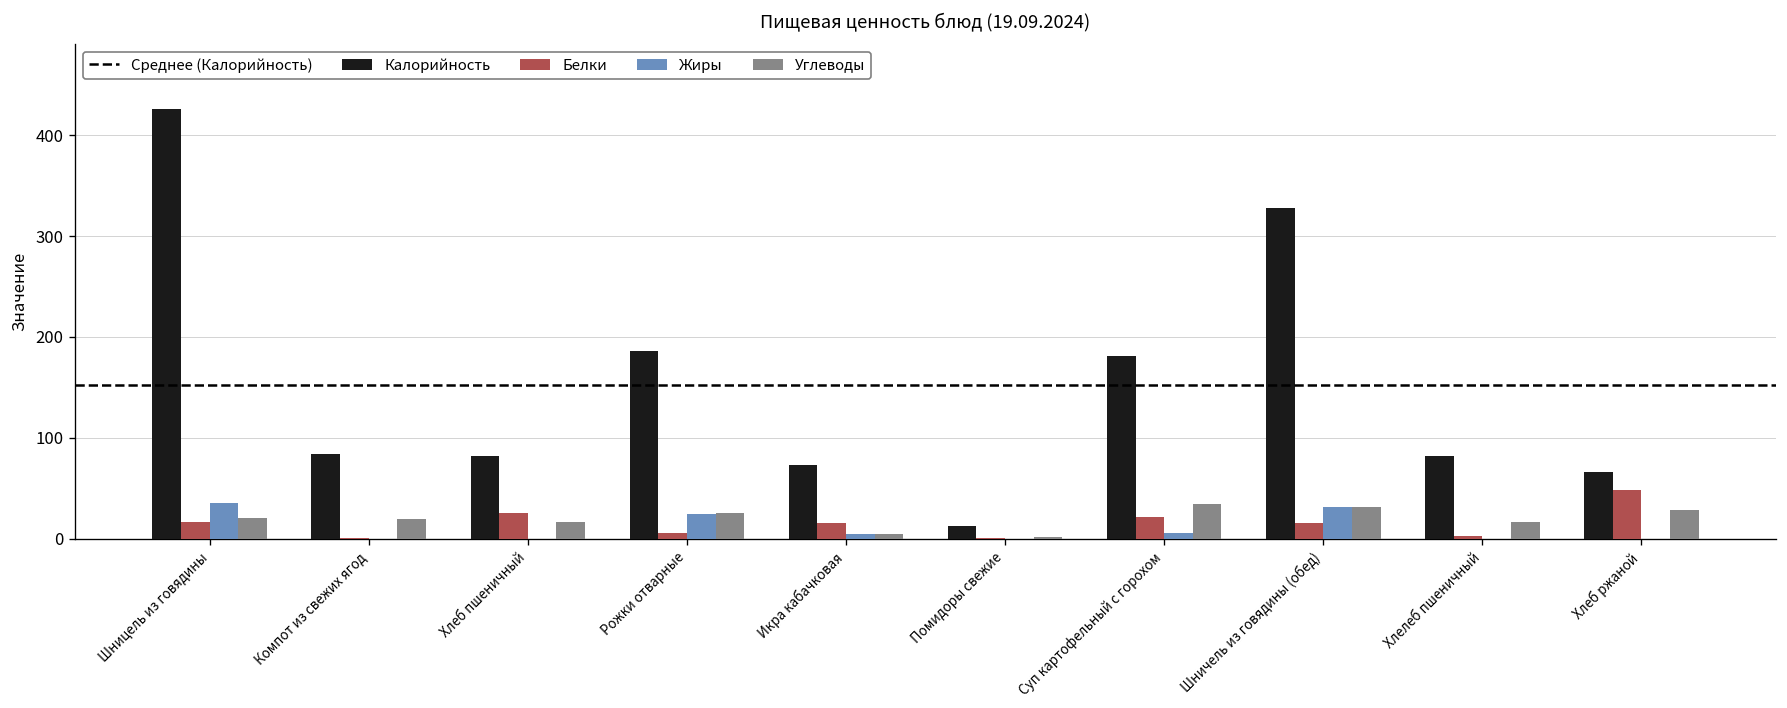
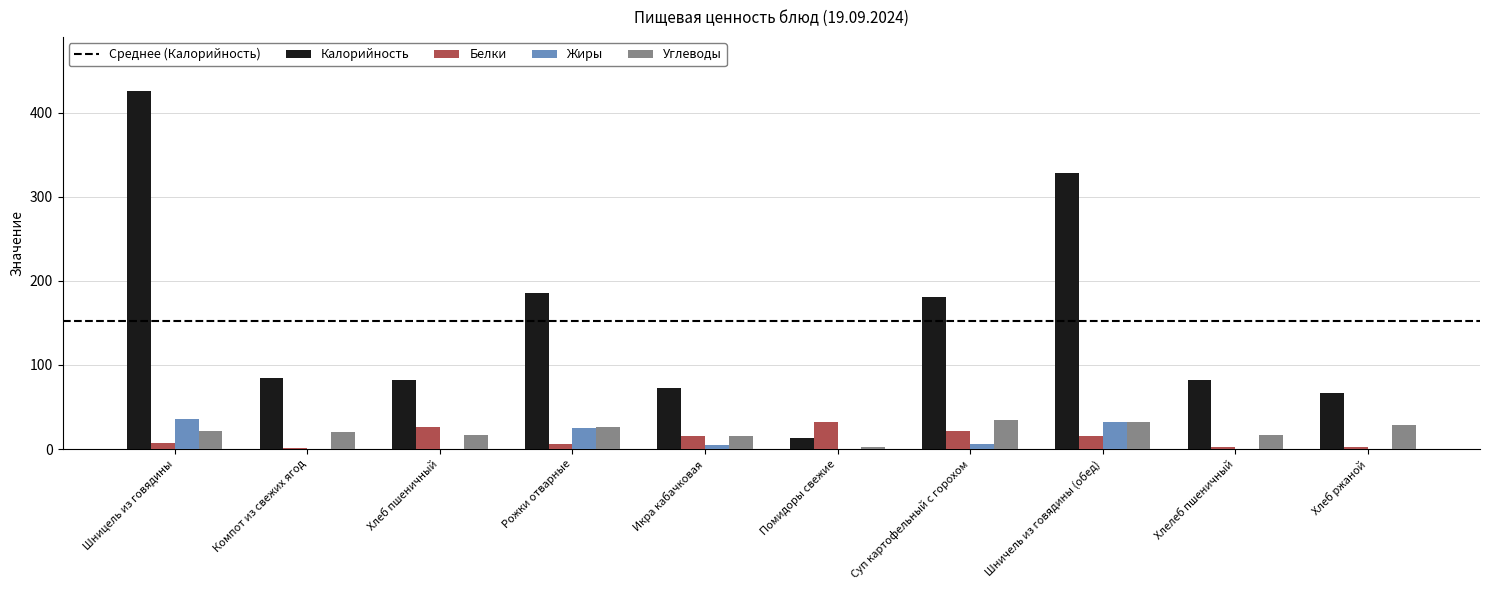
Белки, Шницель из говядины: 20 -> 10
Углеводы, Икра кабачковая: 10 -> 20
Белки, Помидоры свежие: 0 -> 30
Белки, Хлеб ржаной: 50 -> 0
